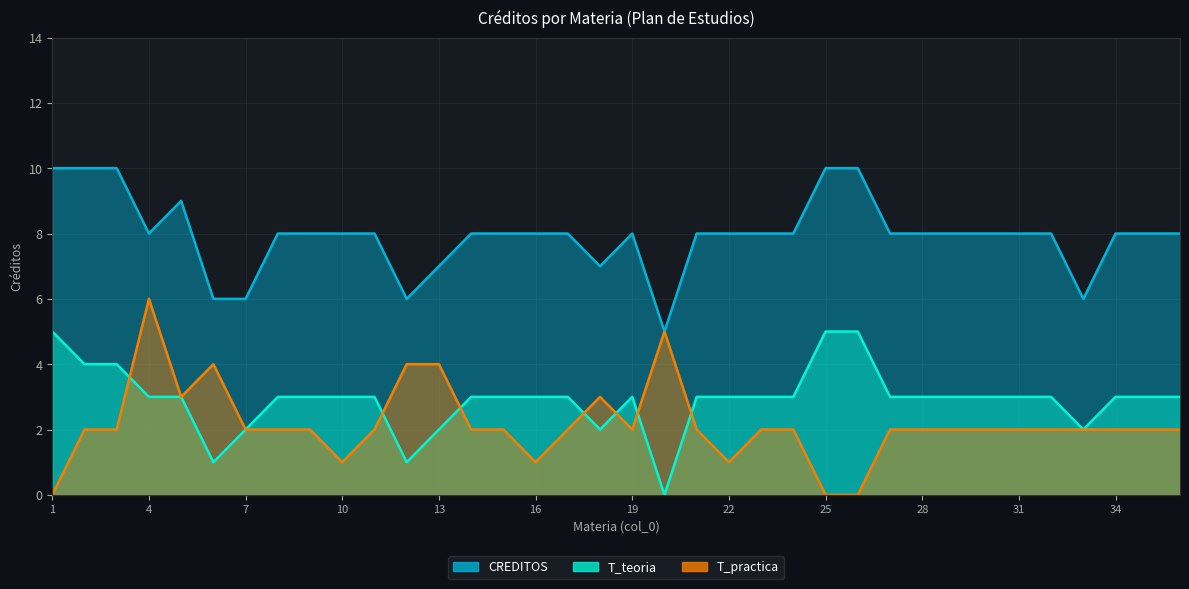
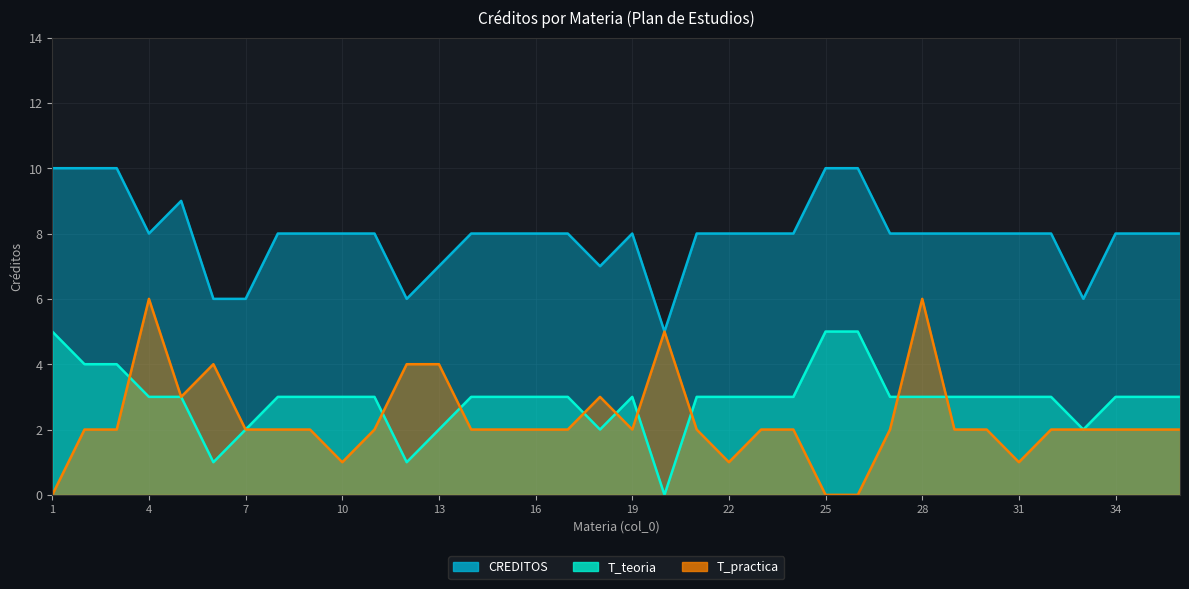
T_practica, 16: 1 -> 2
T_practica, 28: 2 -> 6
T_practica, 31: 2 -> 1
